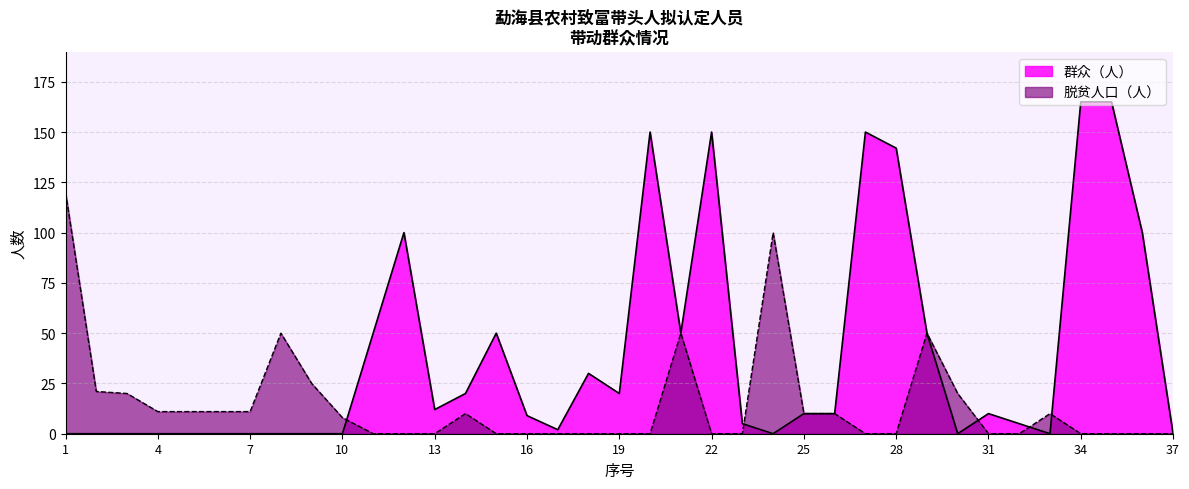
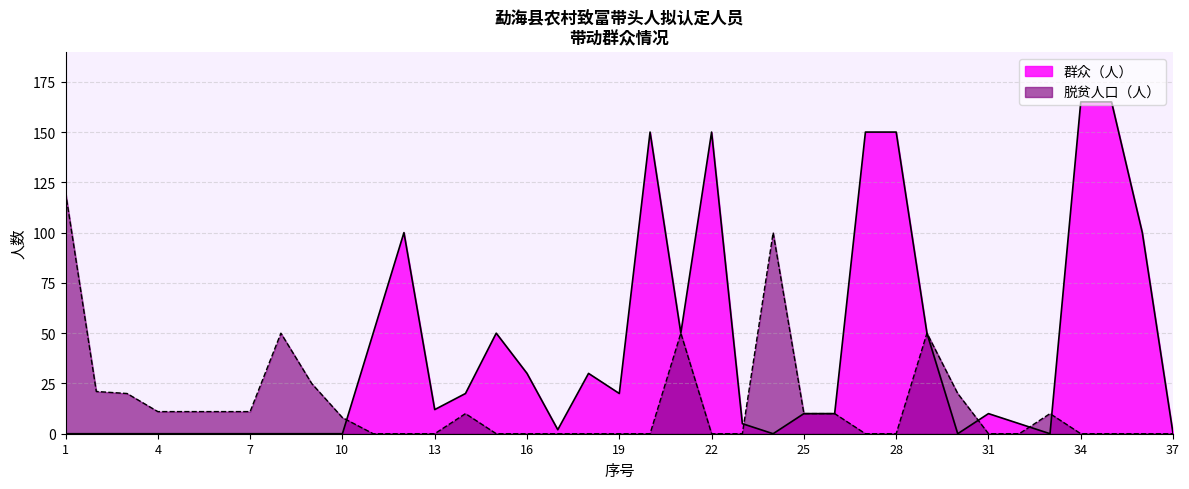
群众（人）, 16: 9 -> 30
群众（人）, 28: 142 -> 150
